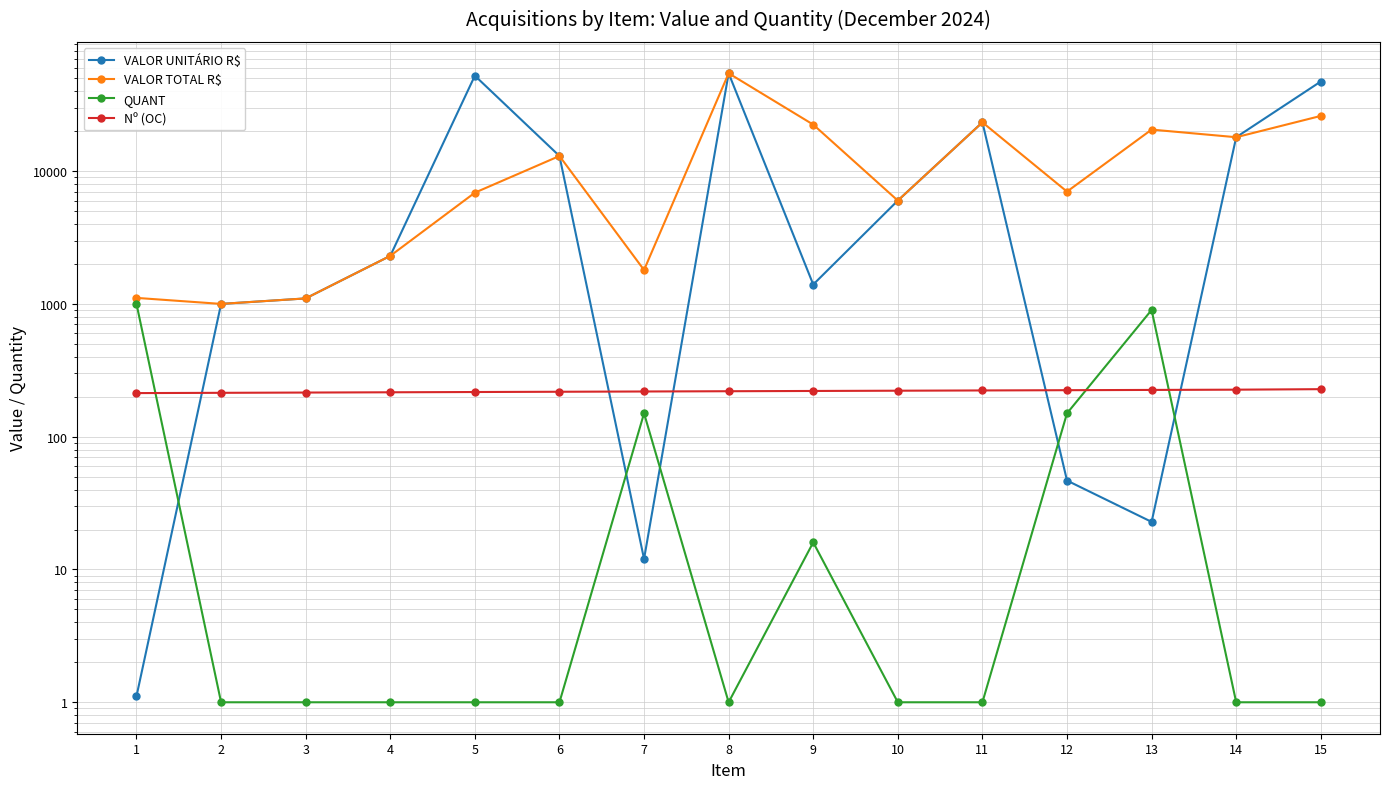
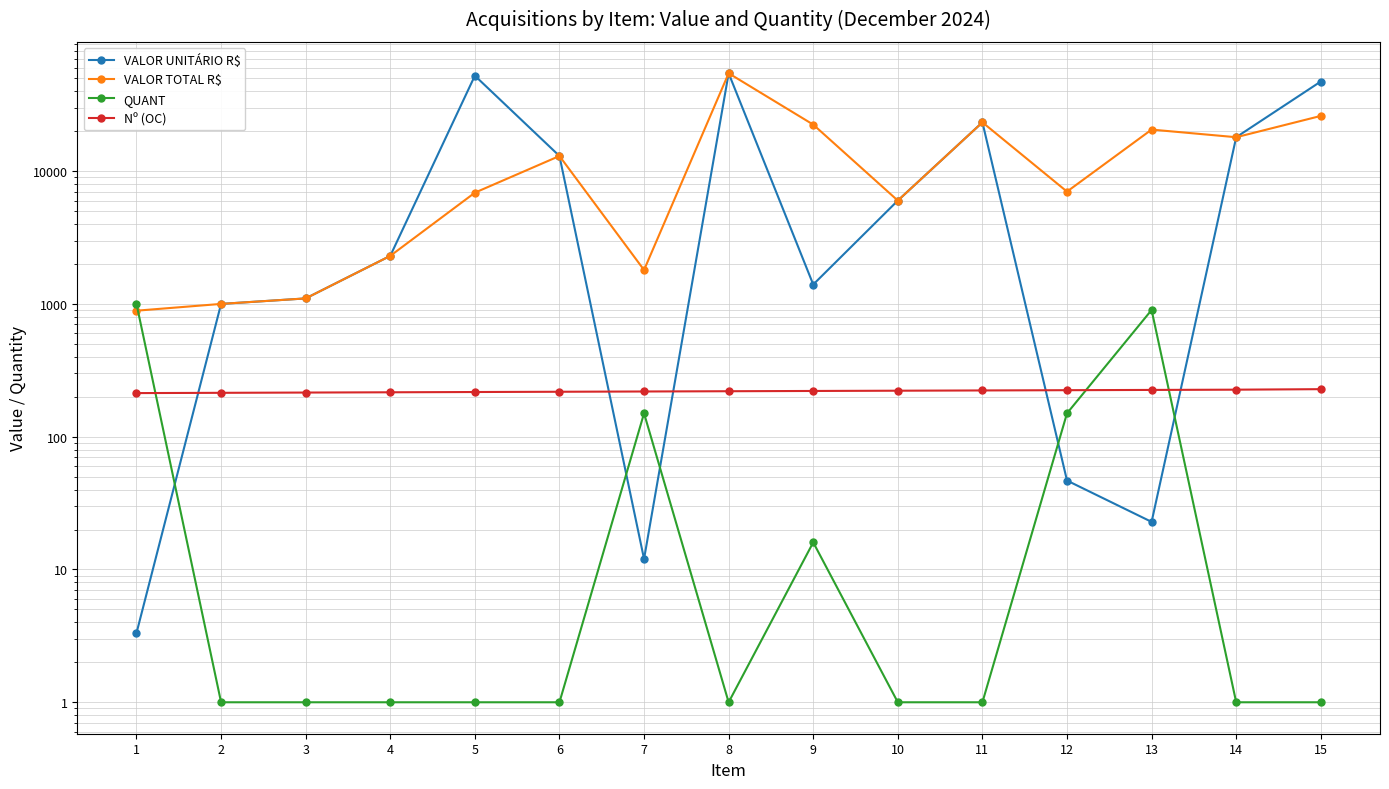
VALOR UNITÁRIO R$, 1: 1.1 -> 3.3
VALOR TOTAL R$, 1: 1100 -> 900
